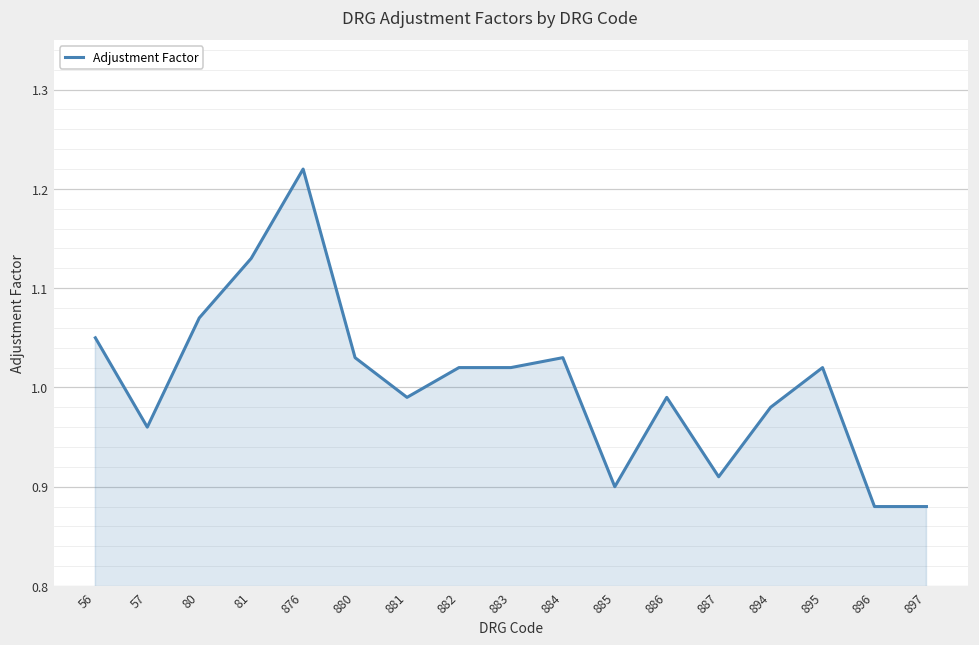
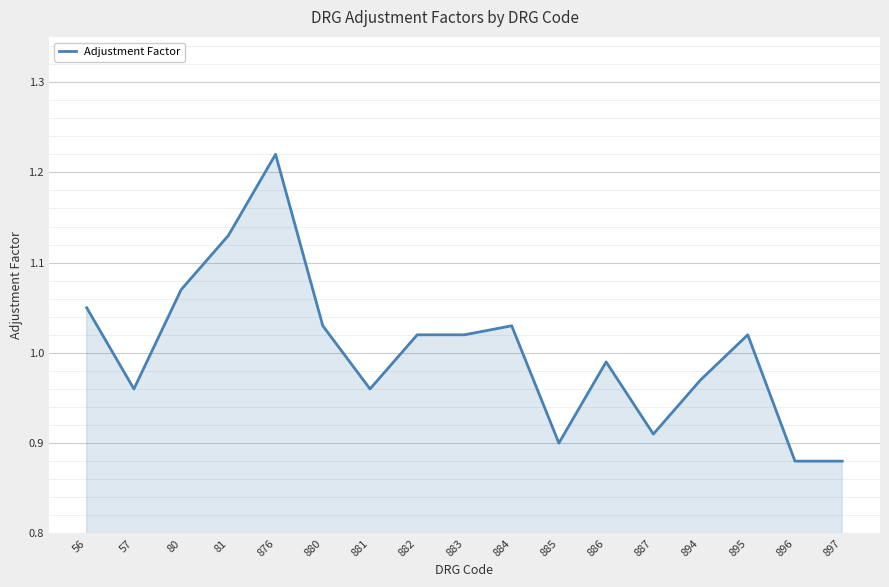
881: 0.99 -> 0.96
894: 0.98 -> 0.97
